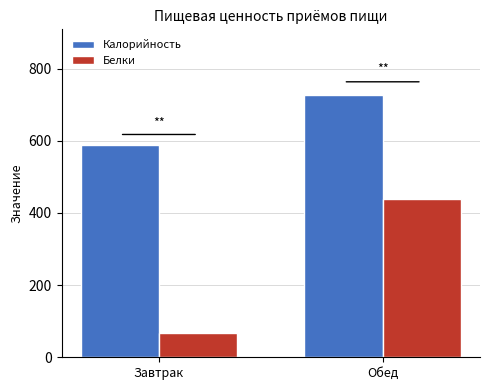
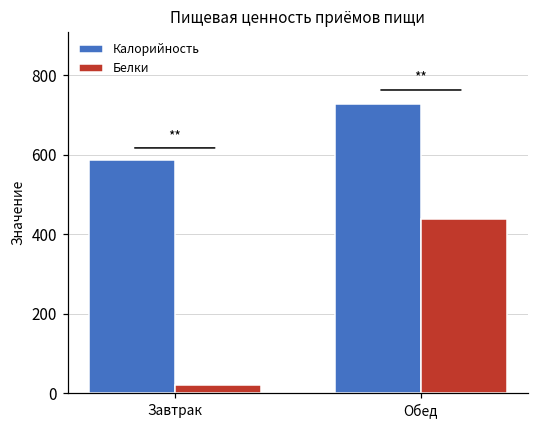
Белки, Завтрак: 70 -> 20
